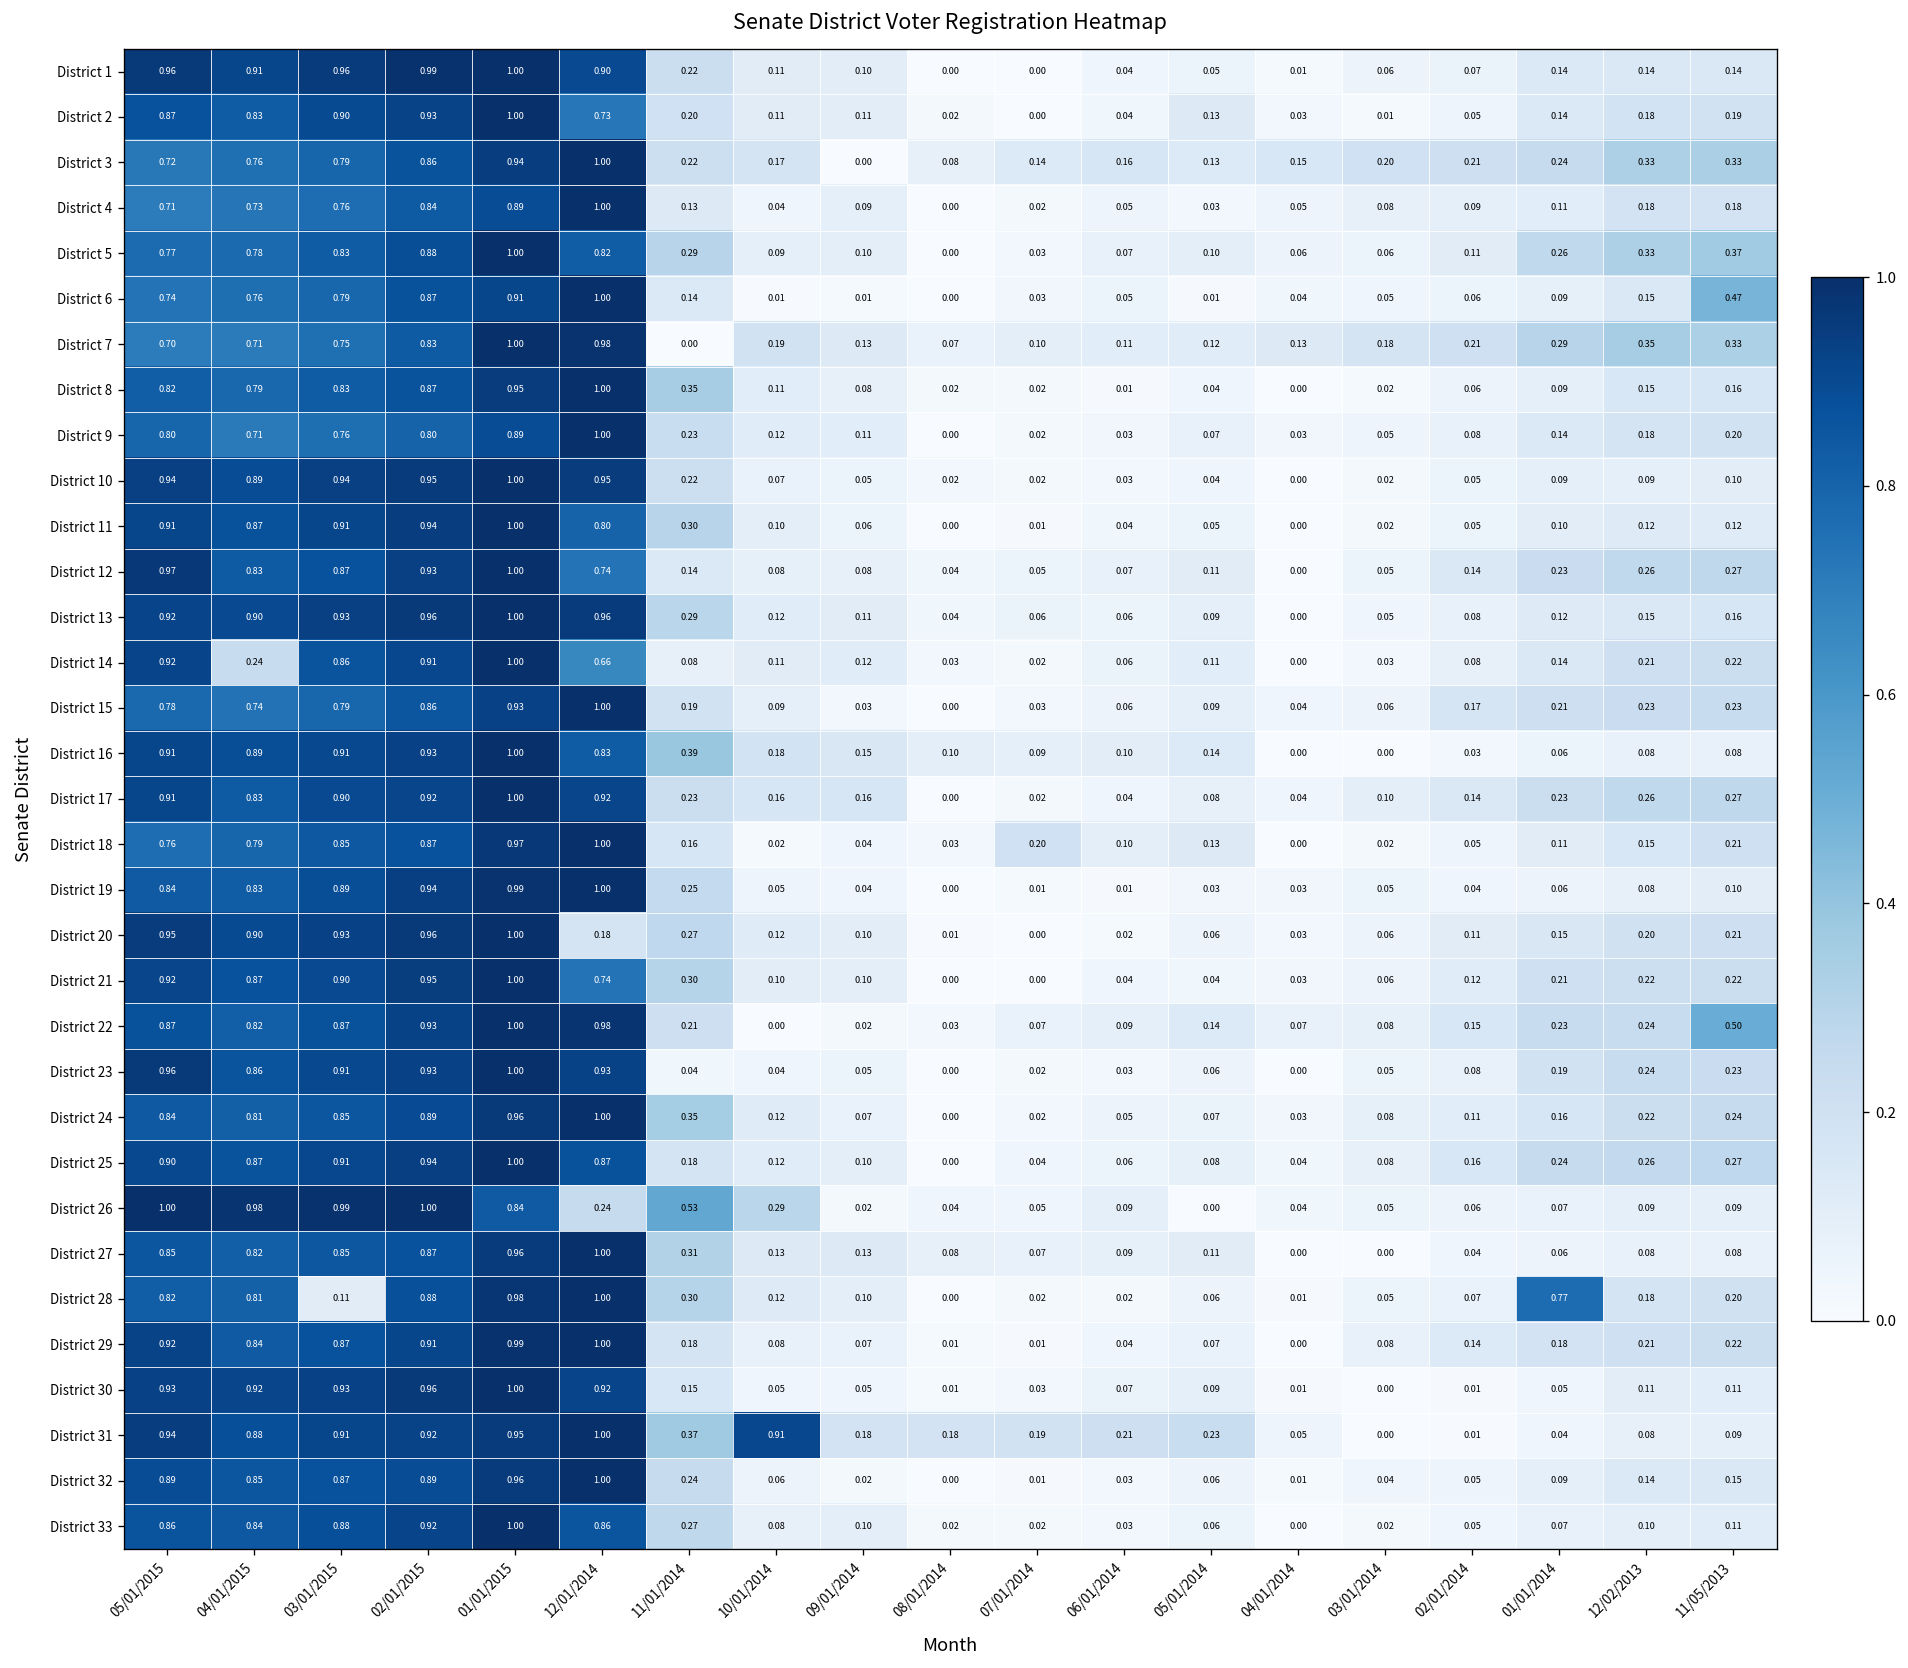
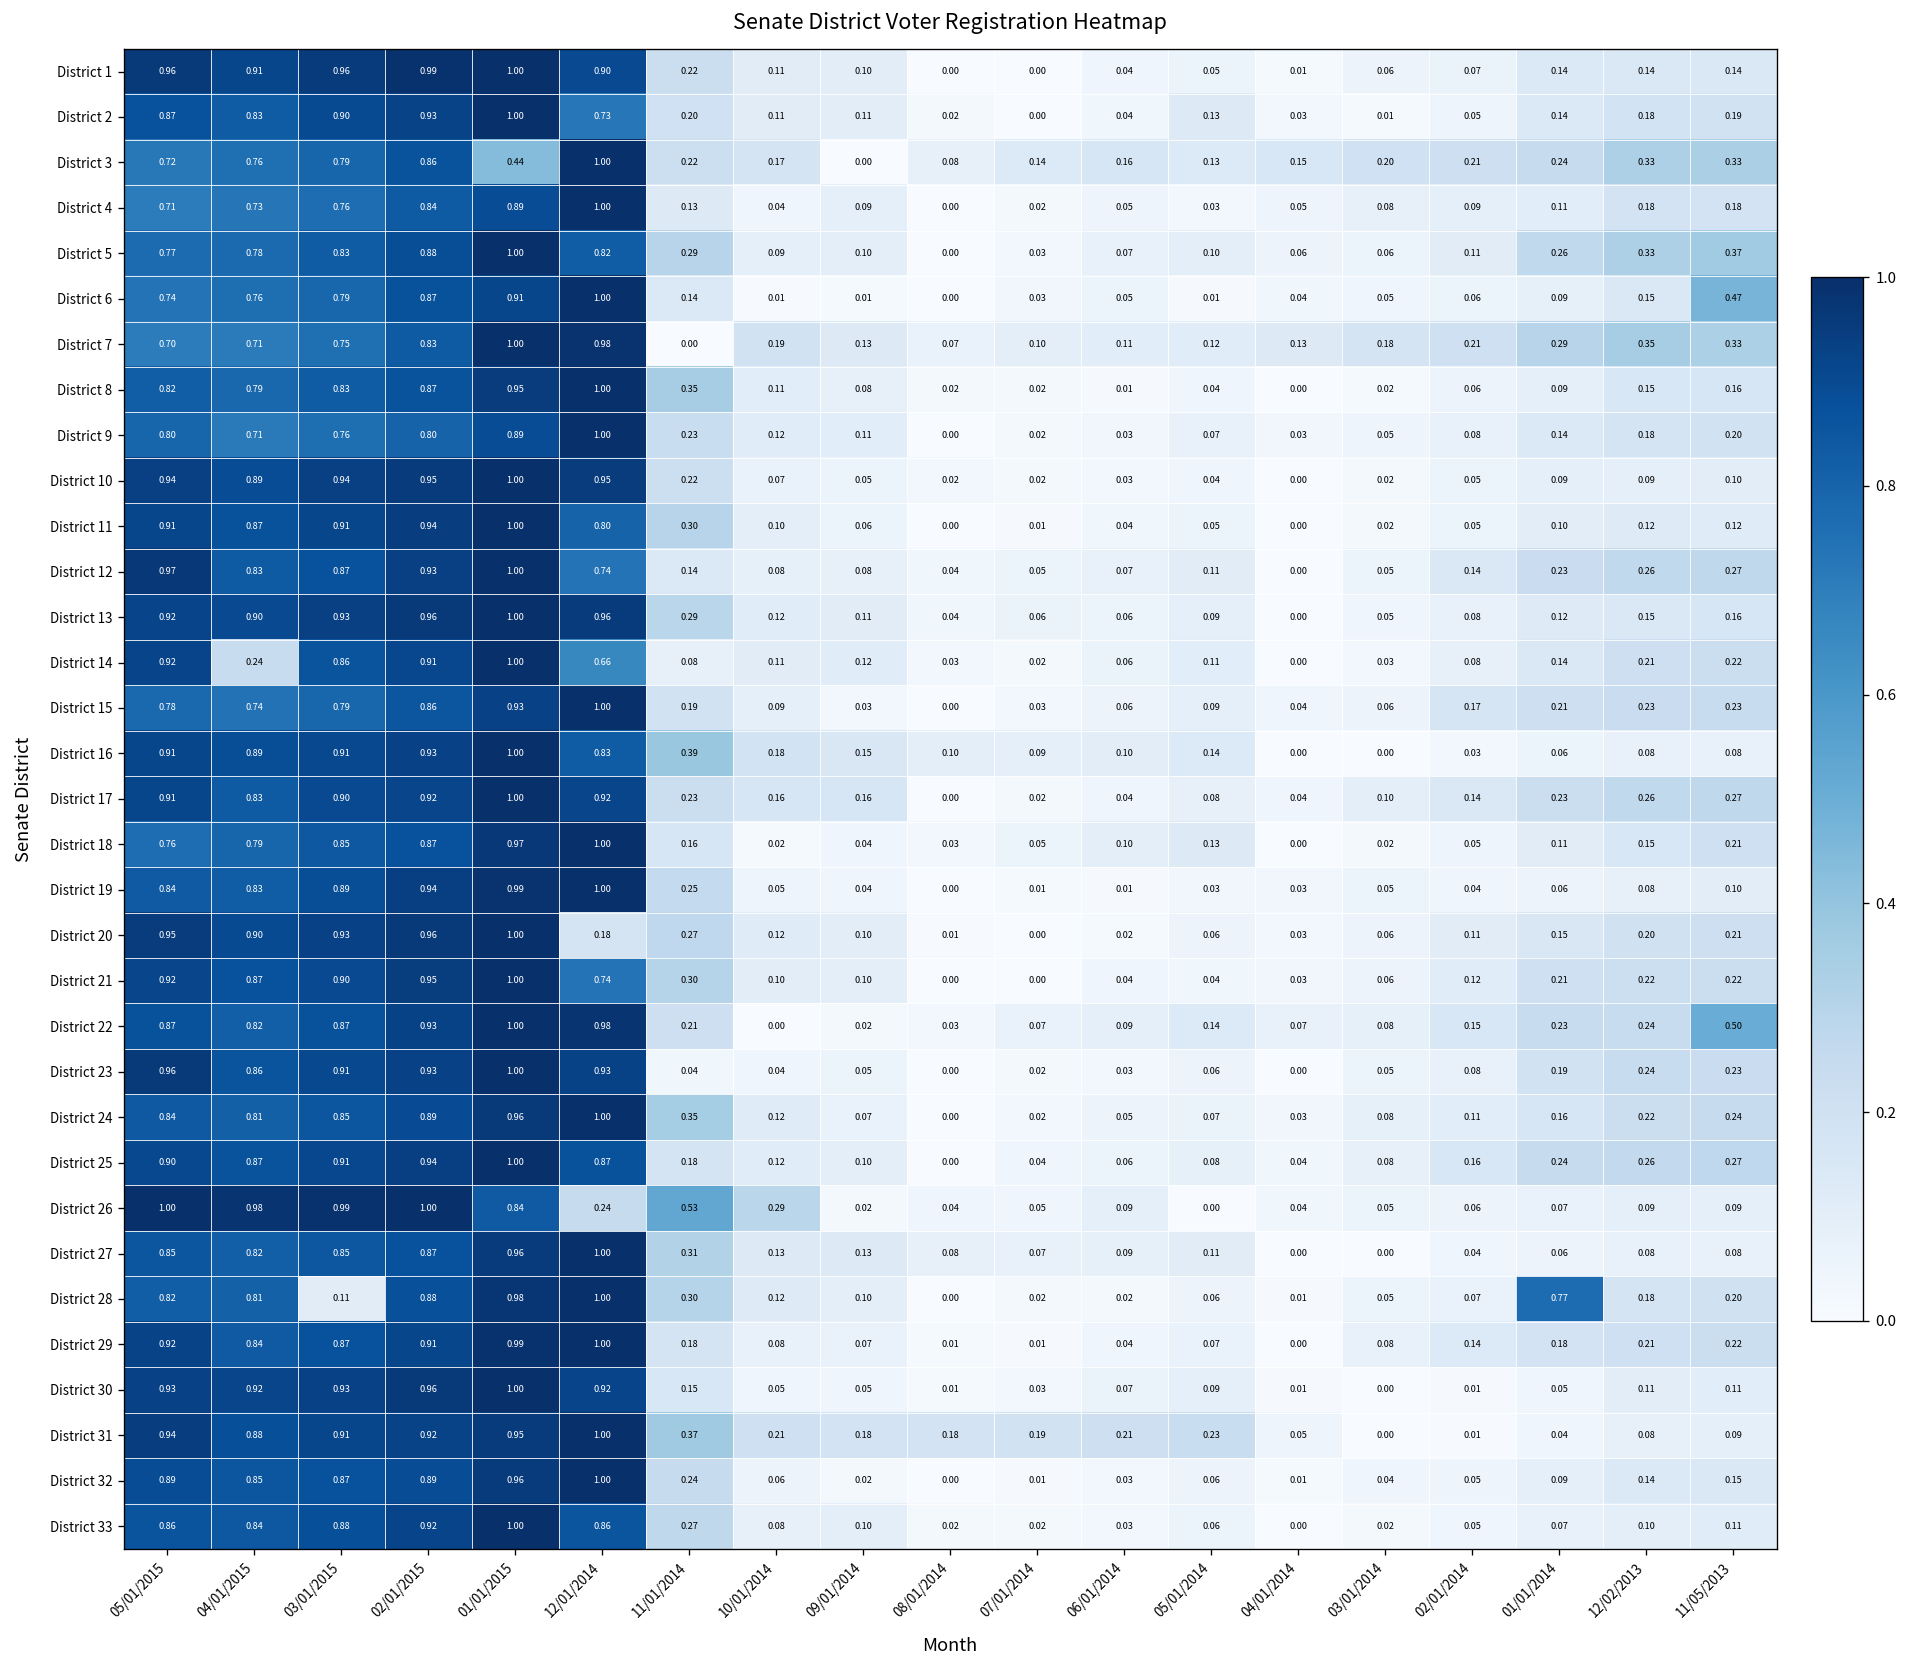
District 3, 01/01/2015: 0.94 -> 0.44
District 18, 07/01/2014: 0.20 -> 0.05
District 31, 10/01/2014: 0.91 -> 0.21
